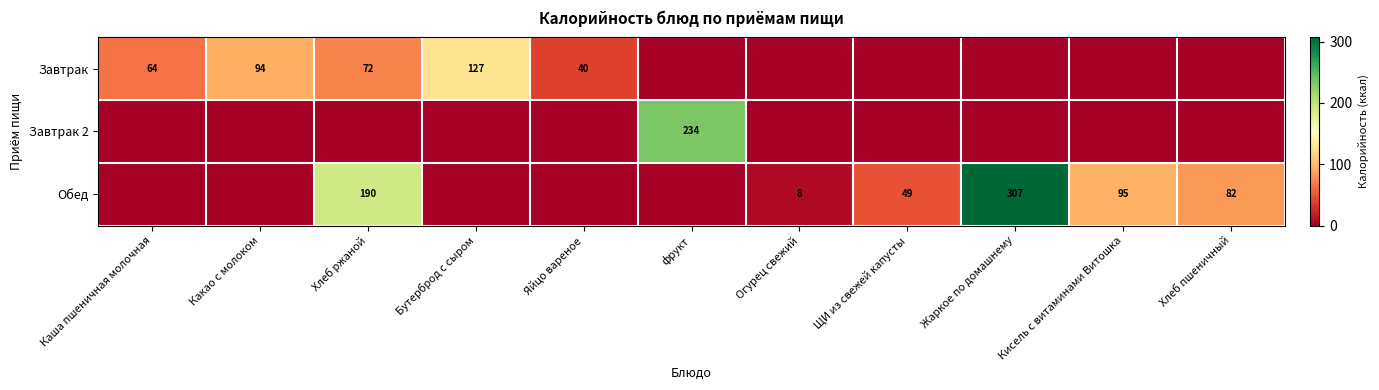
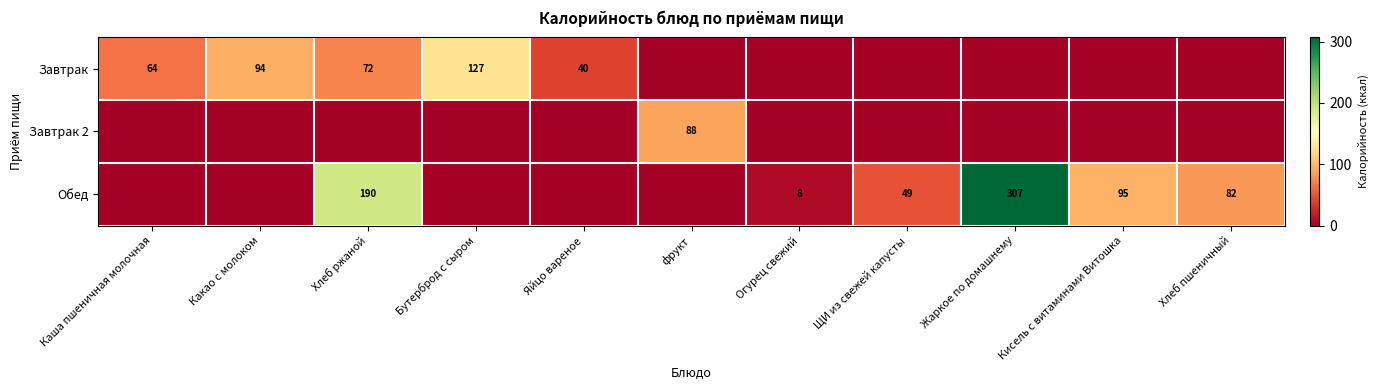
Завтрак 2, фрукт: 234 -> 88
